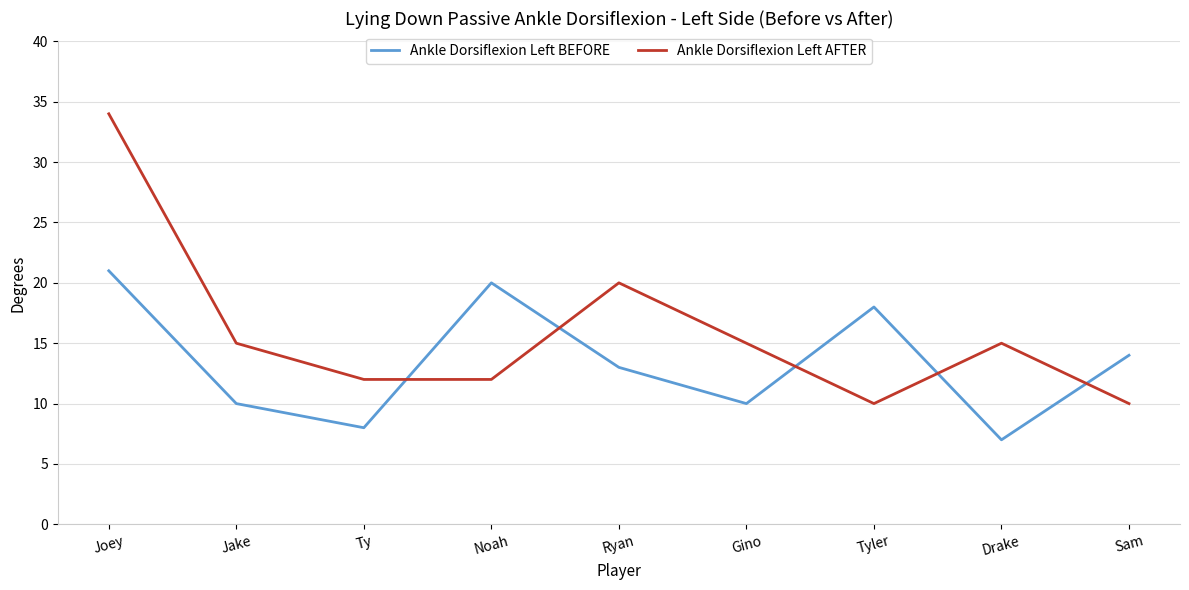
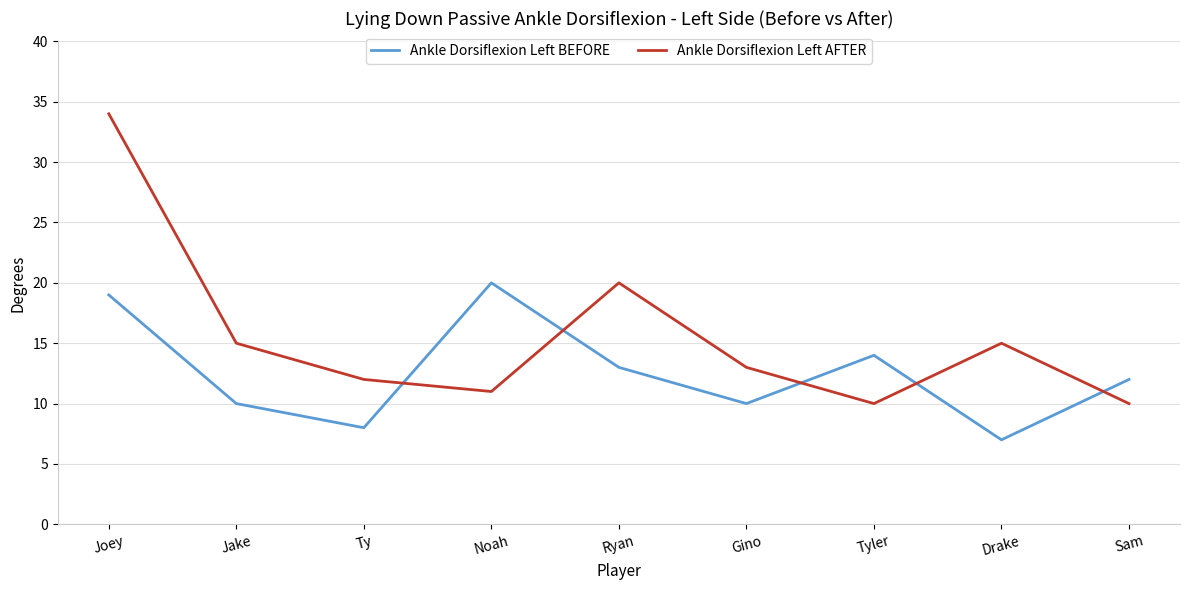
Ankle Dorsiflexion Left BEFORE, Joey: 21 -> 19
Ankle Dorsiflexion Left AFTER, Noah: 12 -> 11
Ankle Dorsiflexion Left AFTER, Gino: 15 -> 13
Ankle Dorsiflexion Left BEFORE, Tyler: 18 -> 14
Ankle Dorsiflexion Left BEFORE, Sam: 14 -> 12
